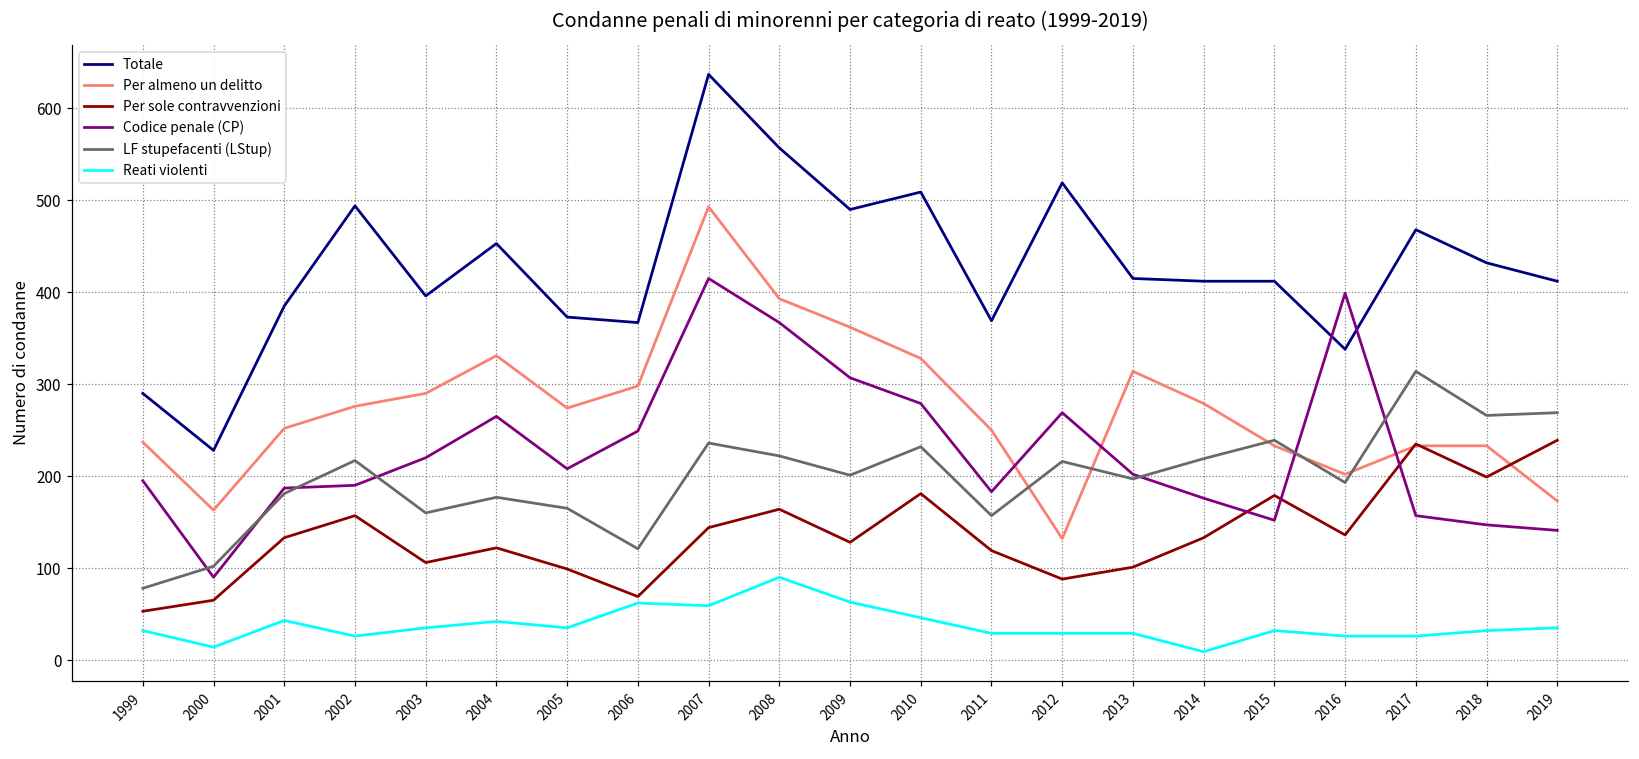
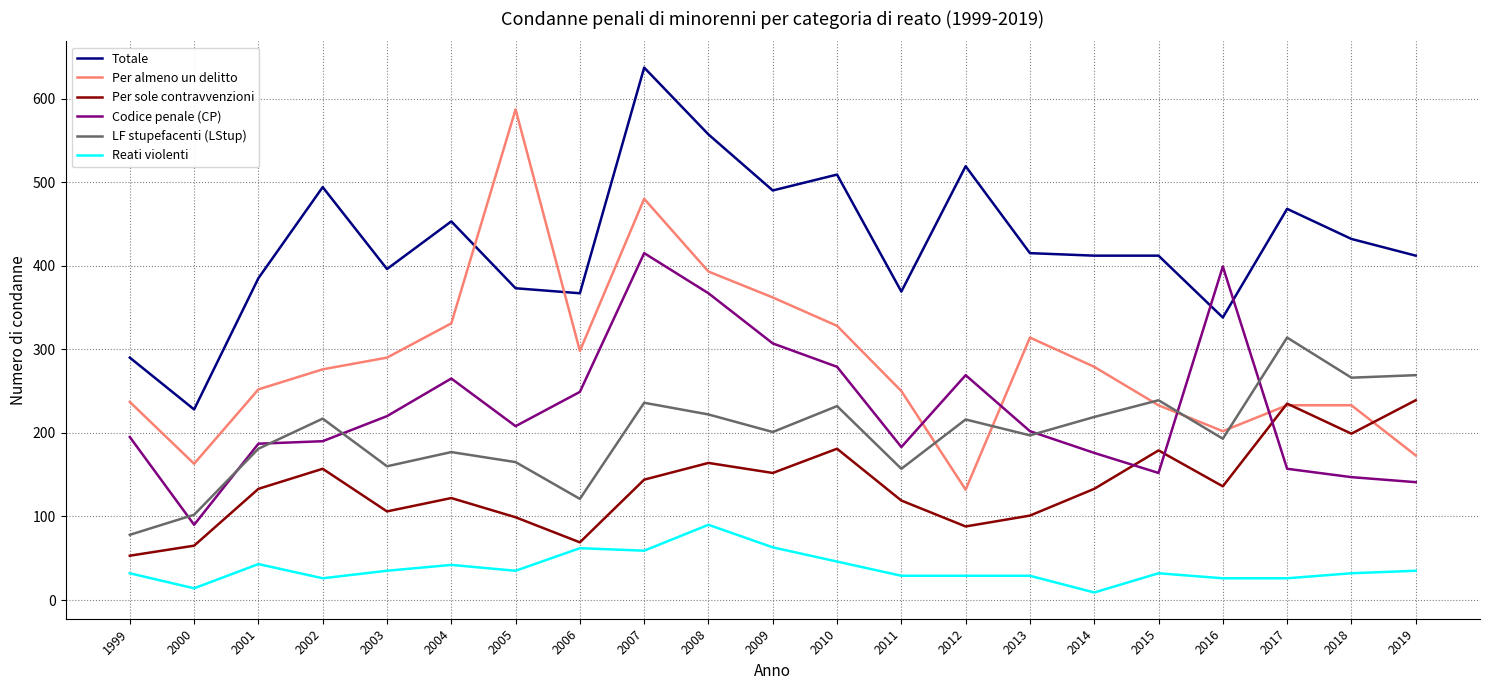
Per almeno un delitto, 2005: 270 -> 590
Per almeno un delitto, 2007: 490 -> 480
Per sole contravvenzioni, 2009: 130 -> 150
